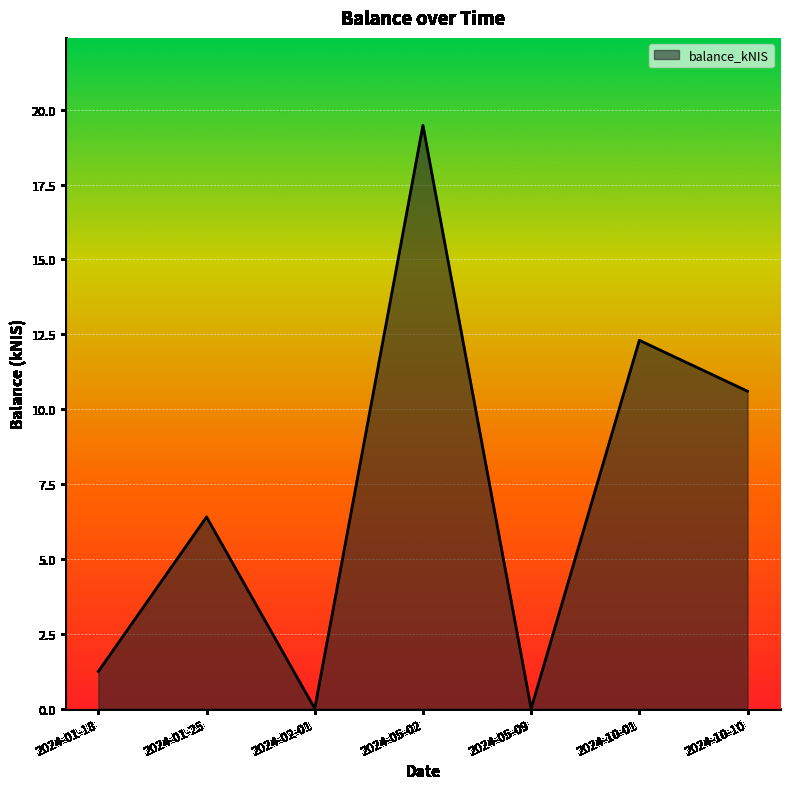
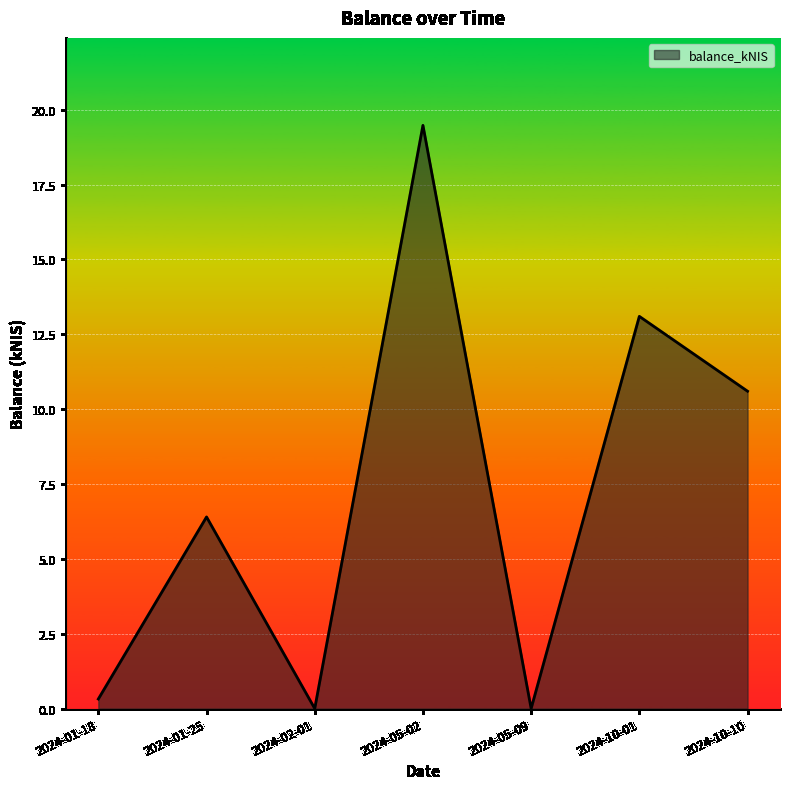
2024-01-18: 1.2 -> 0.3
2024-10-01: 12.3 -> 13.1
